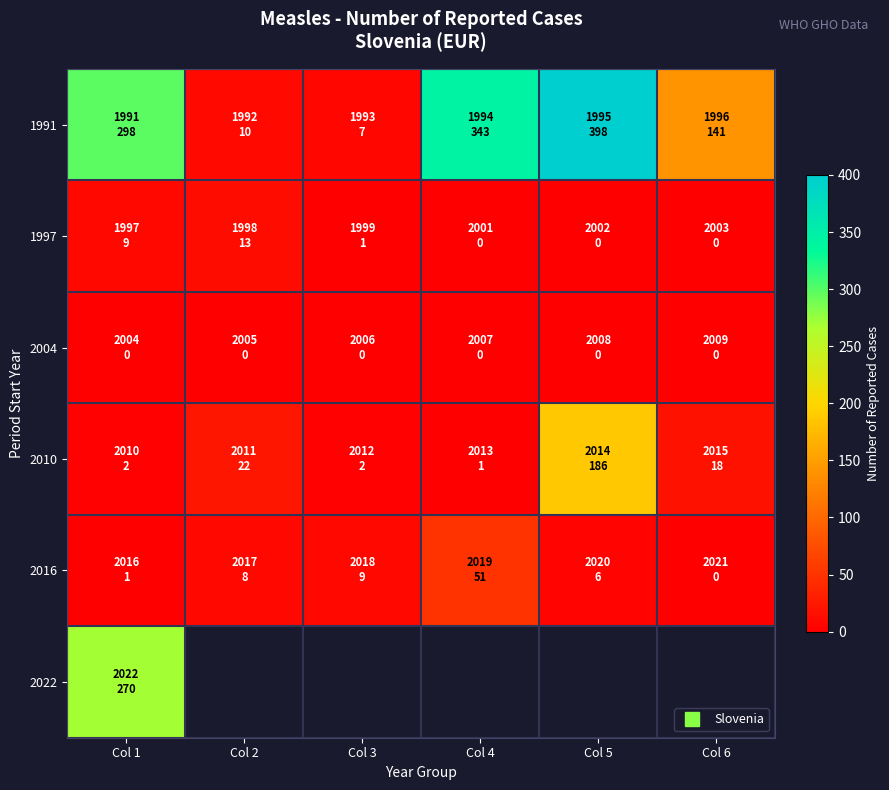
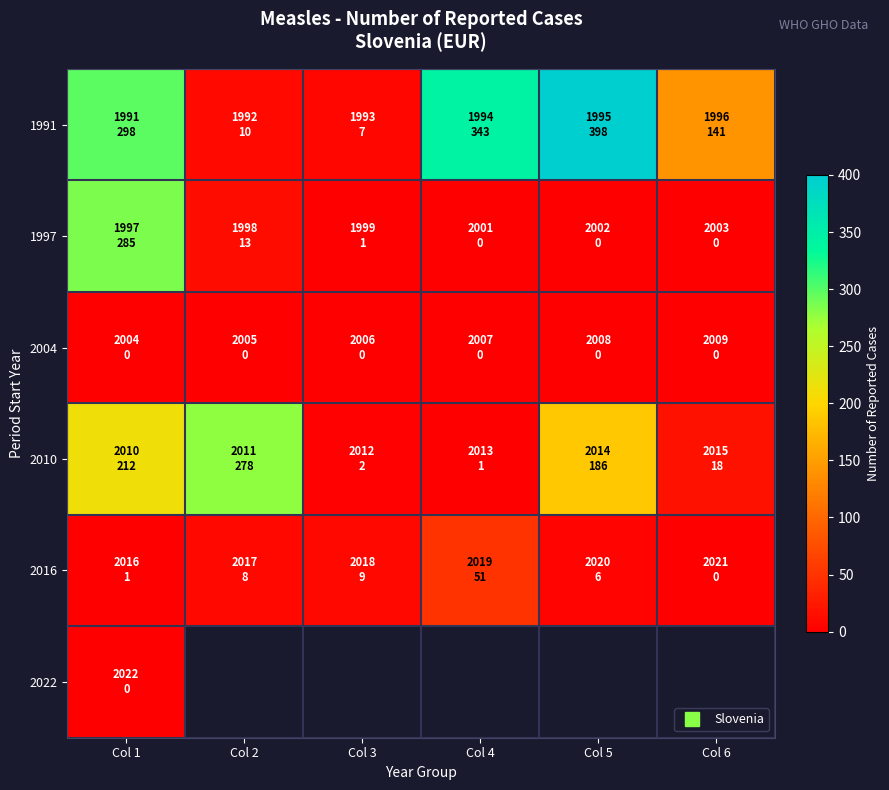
1997, Col 1: 9 -> 285
2010, Col 1: 2 -> 212
2010, Col 2: 22 -> 278
2022, Col 1: 270 -> 0
